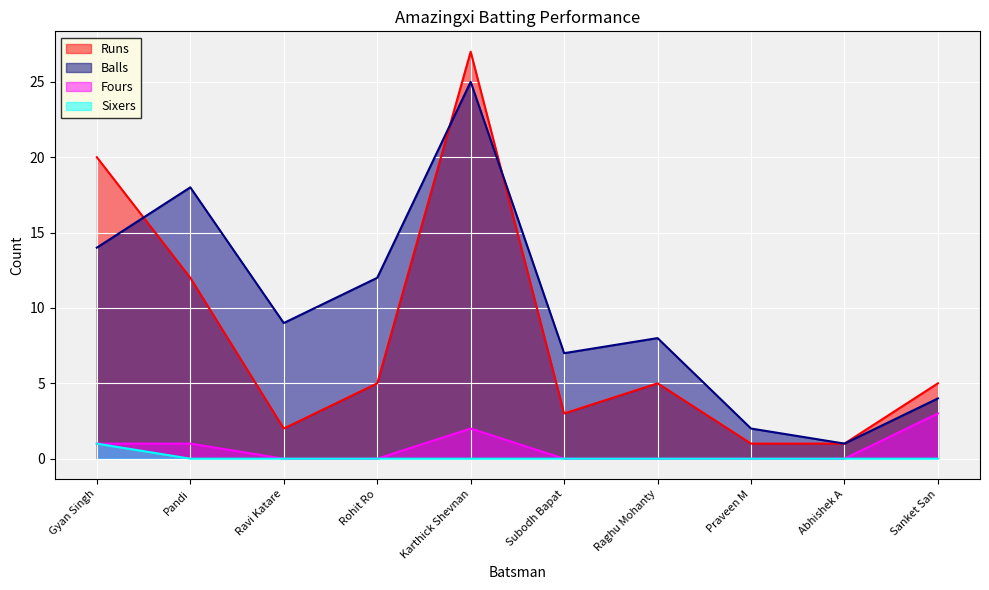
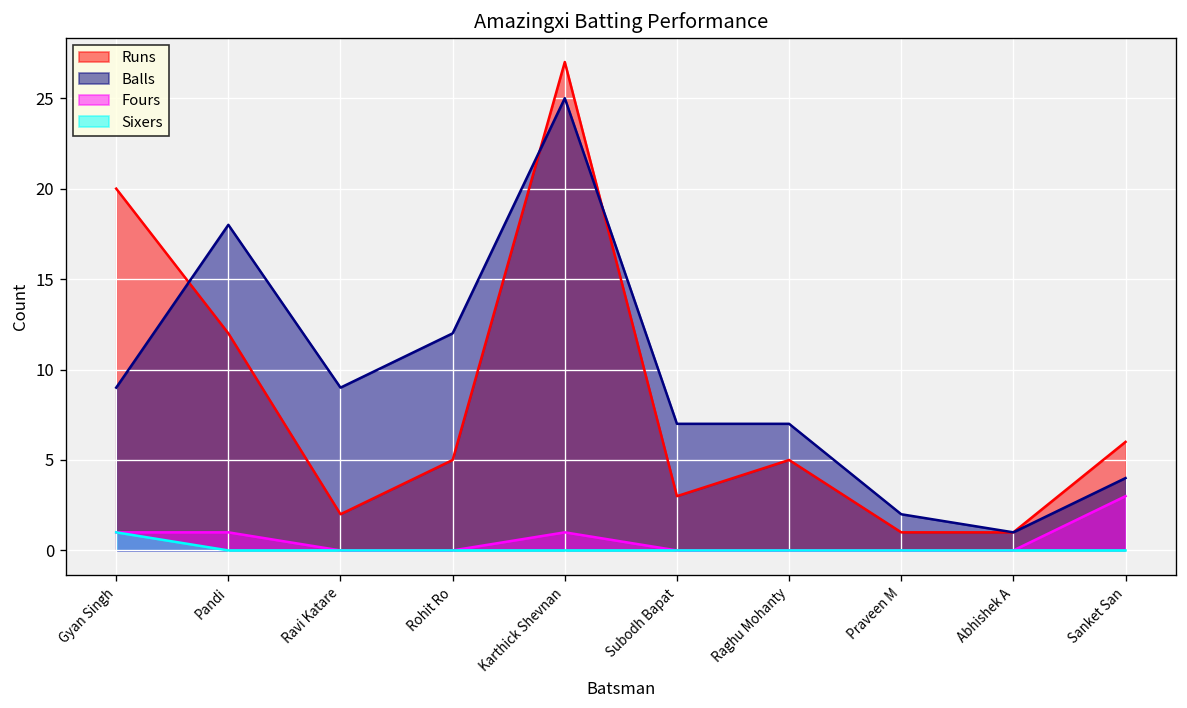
Balls, Gyan Singh: 14 -> 9
Fours, Karthick Shevnan: 2 -> 1
Balls, Raghu Mohanty: 8 -> 7
Runs, Sanket San: 5 -> 6
